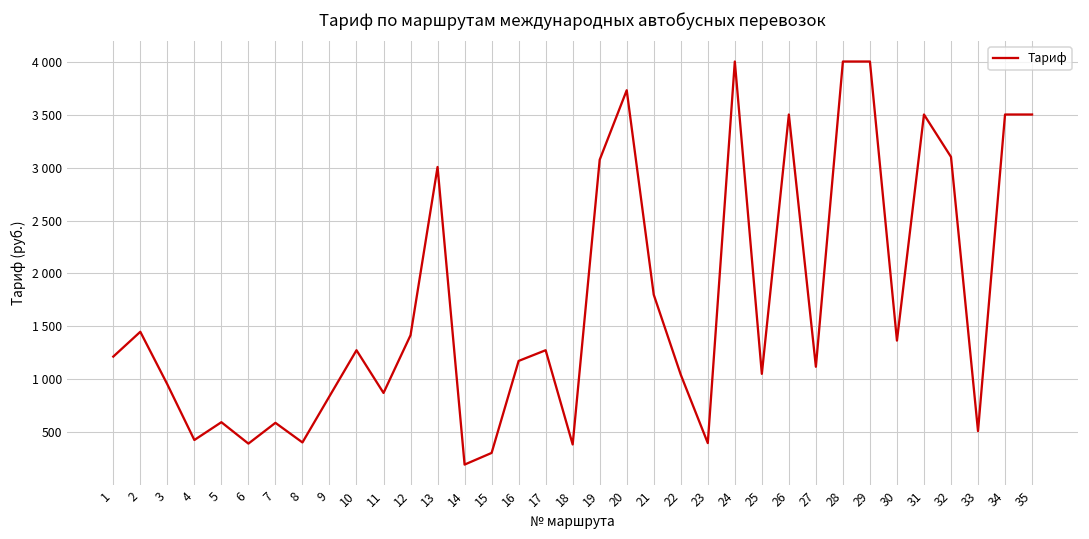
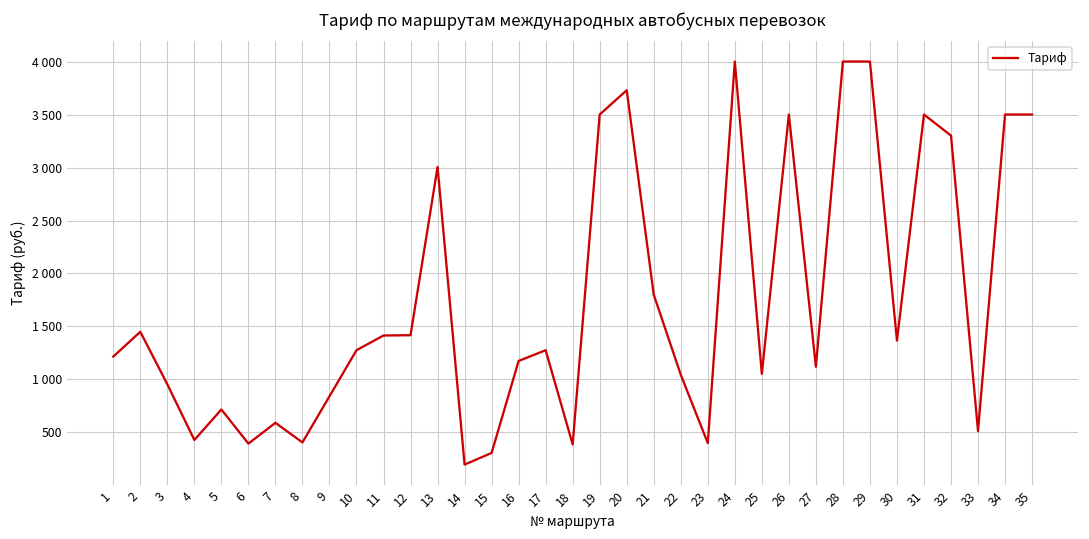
5: 600 -> 700
11: 900 -> 1400
19: 3100 -> 3500
32: 3100 -> 3300
